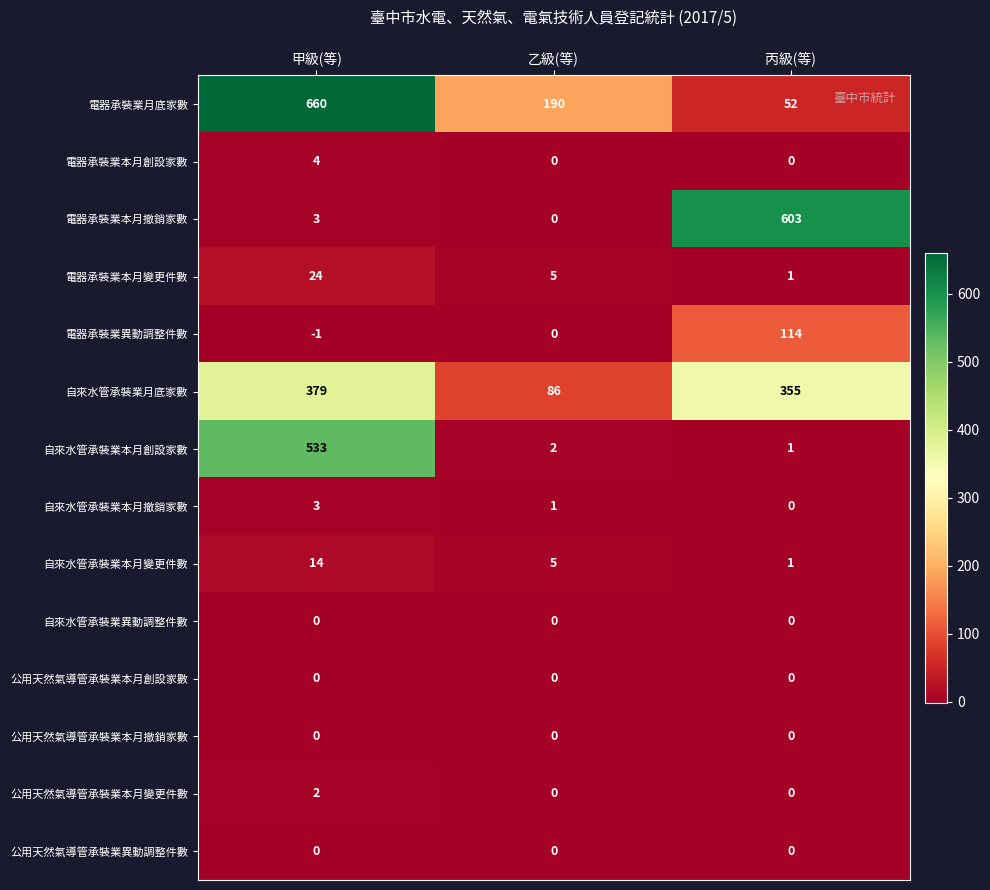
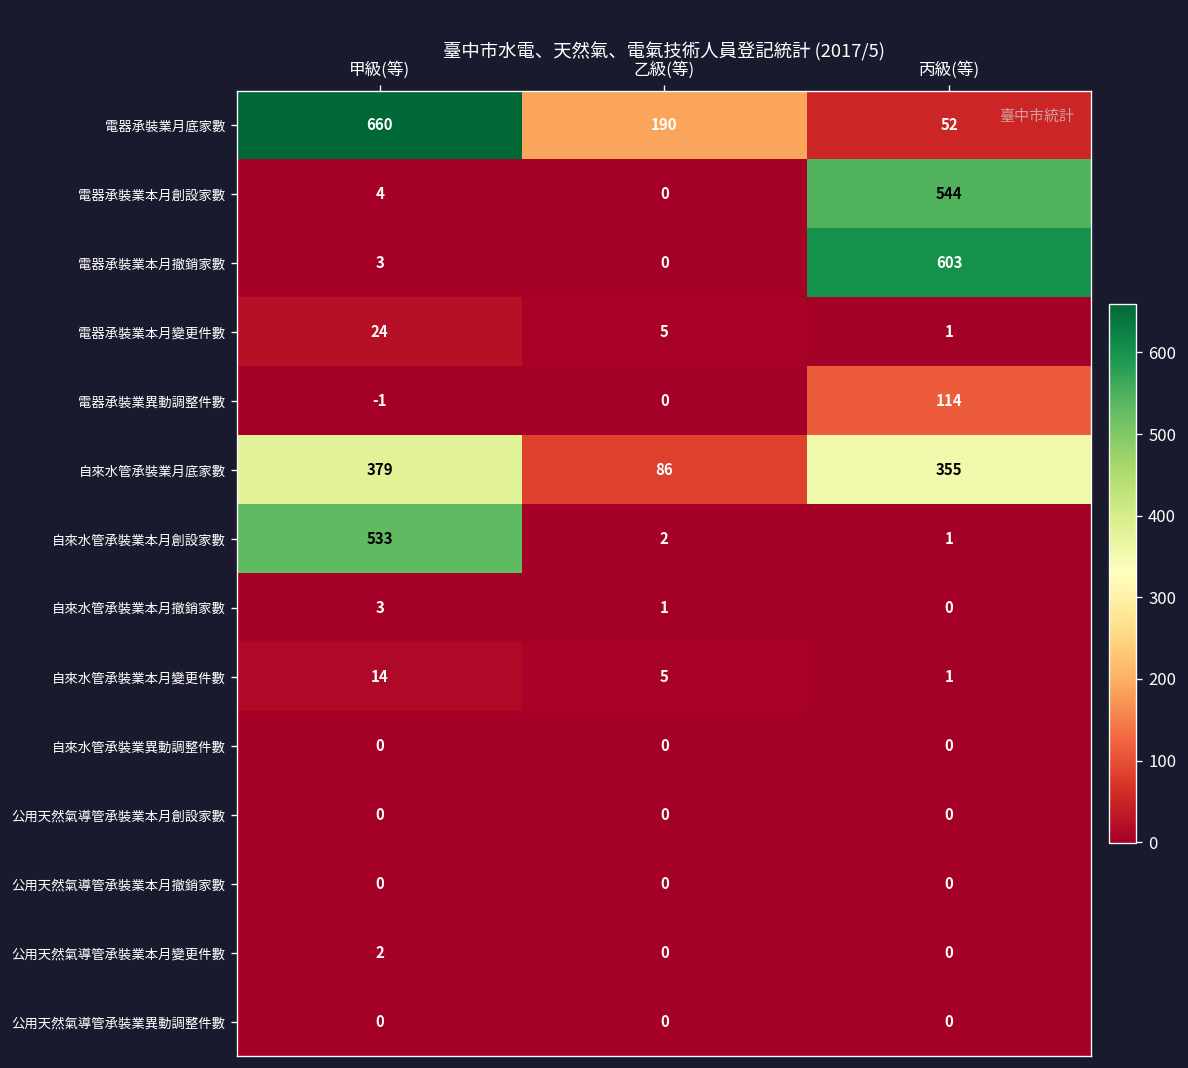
電器承裝業本月創設家數, 丙級(等): 0 -> 544
